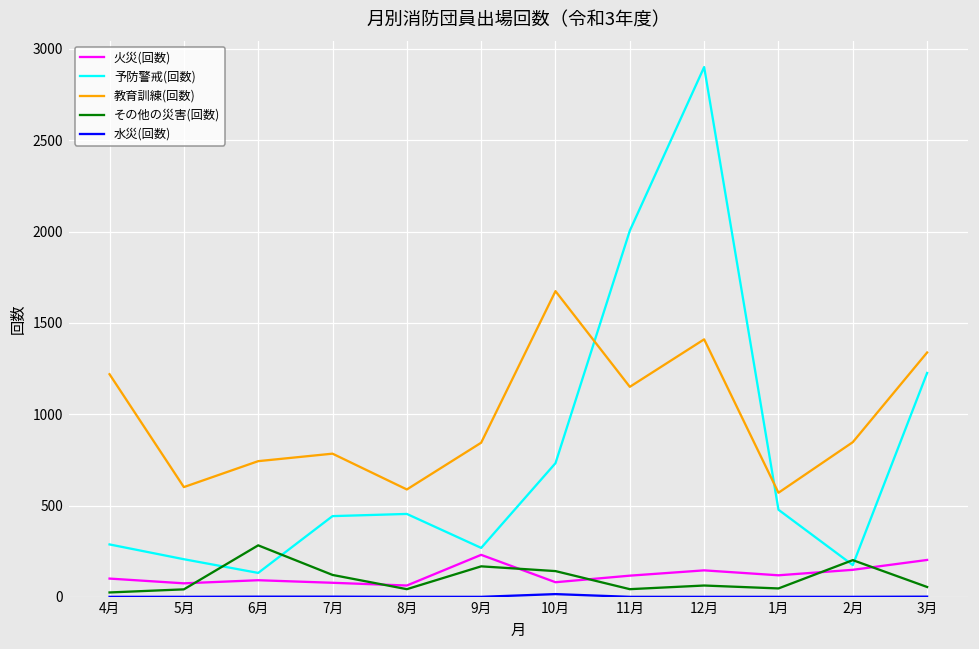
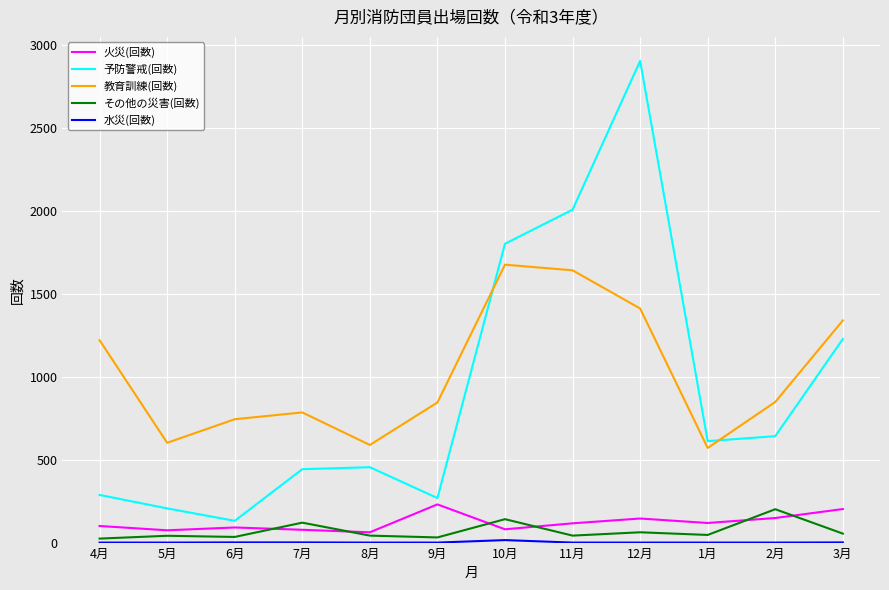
その他の災害(回数), 6月: 280 -> 30
その他の災害(回数), 9月: 170 -> 30
予防警戒(回数), 10月: 730 -> 1800
教育訓練(回数), 11月: 1150 -> 1640
予防警戒(回数), 1月: 480 -> 610
予防警戒(回数), 2月: 170 -> 640
